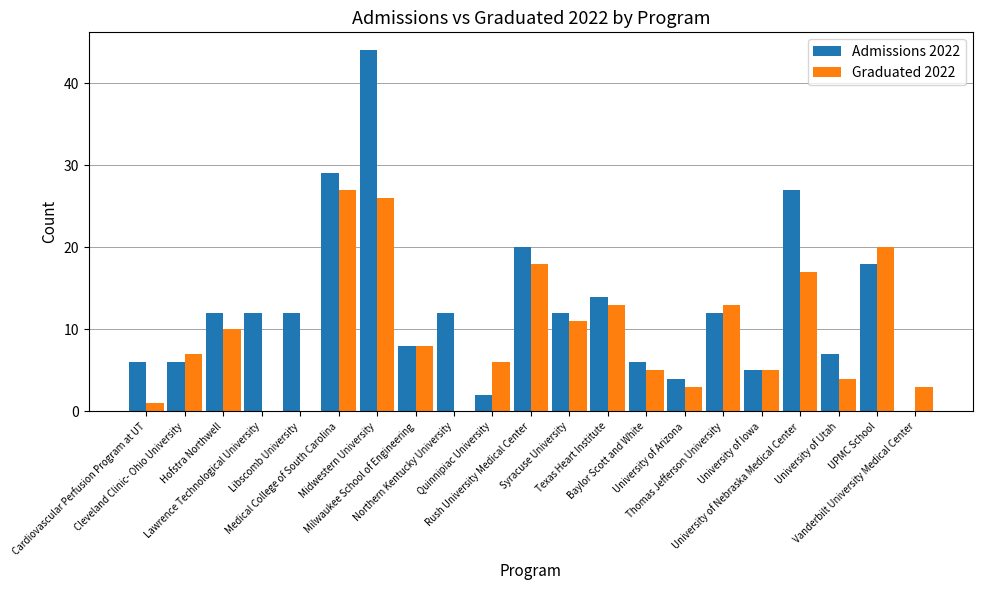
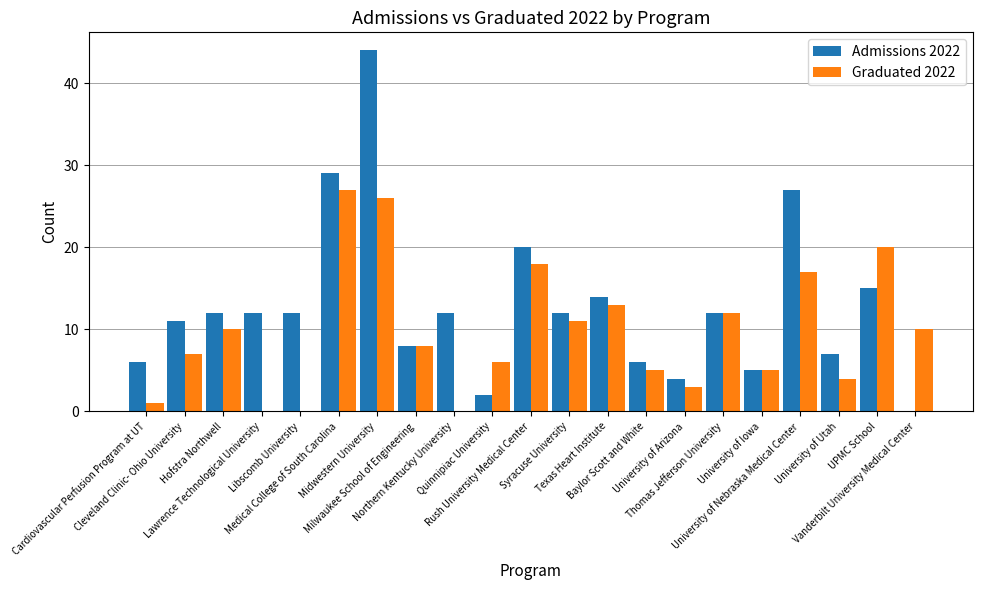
Admissions 2022, Cleveland Clinic- Ohio University: 6 -> 11
Graduated 2022, Thomas Jefferson University: 13 -> 12
Admissions 2022, UPMC School: 18 -> 15
Graduated 2022, Vanderbilt University Medical Center: 3 -> 10
